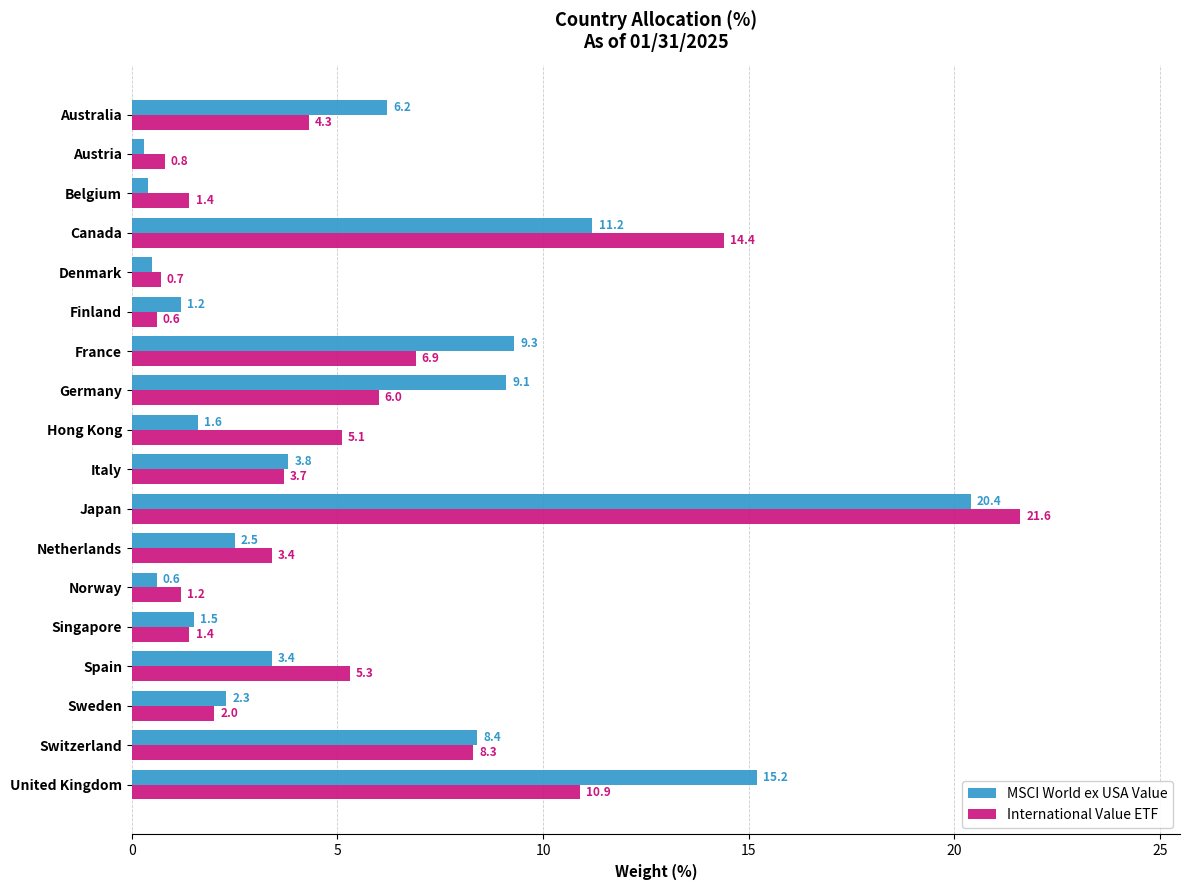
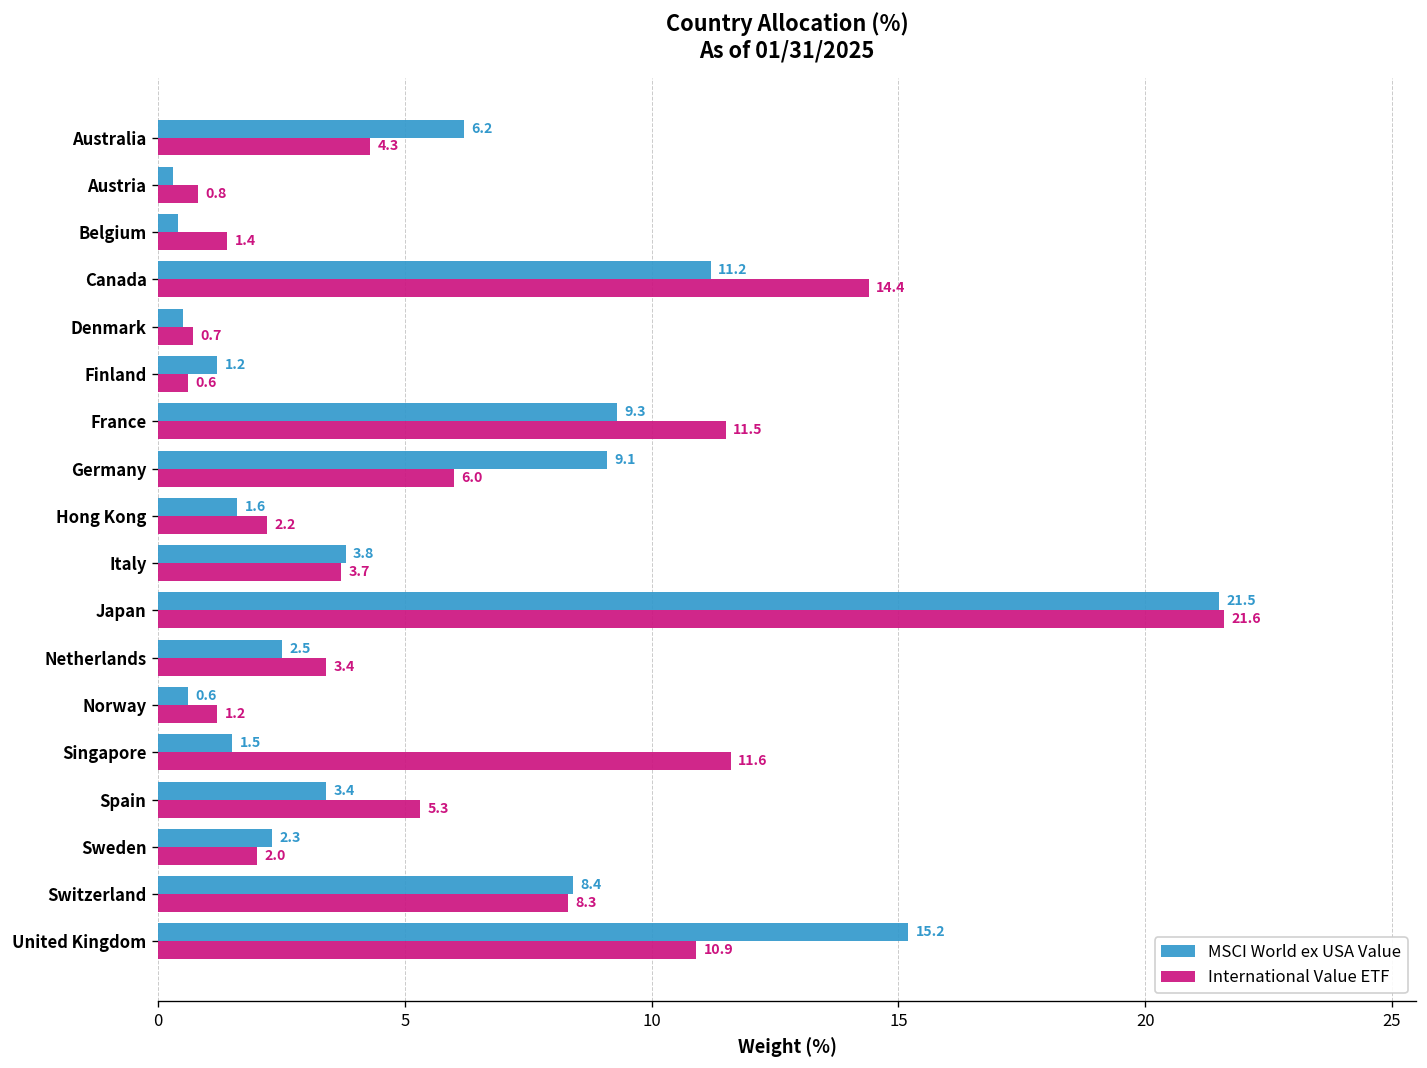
International Value ETF, France: 6.9 -> 11.5
International Value ETF, Hong Kong: 5.1 -> 2.2
MSCI World ex USA Value, Japan: 20.4 -> 21.5
International Value ETF, Singapore: 1.4 -> 11.6
